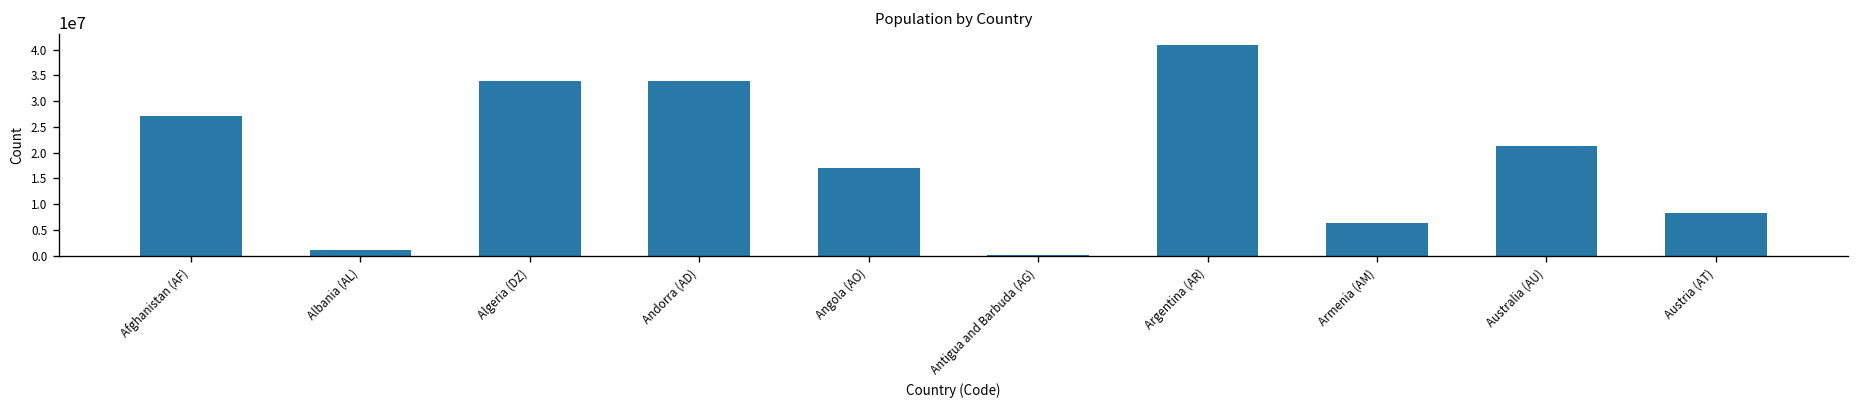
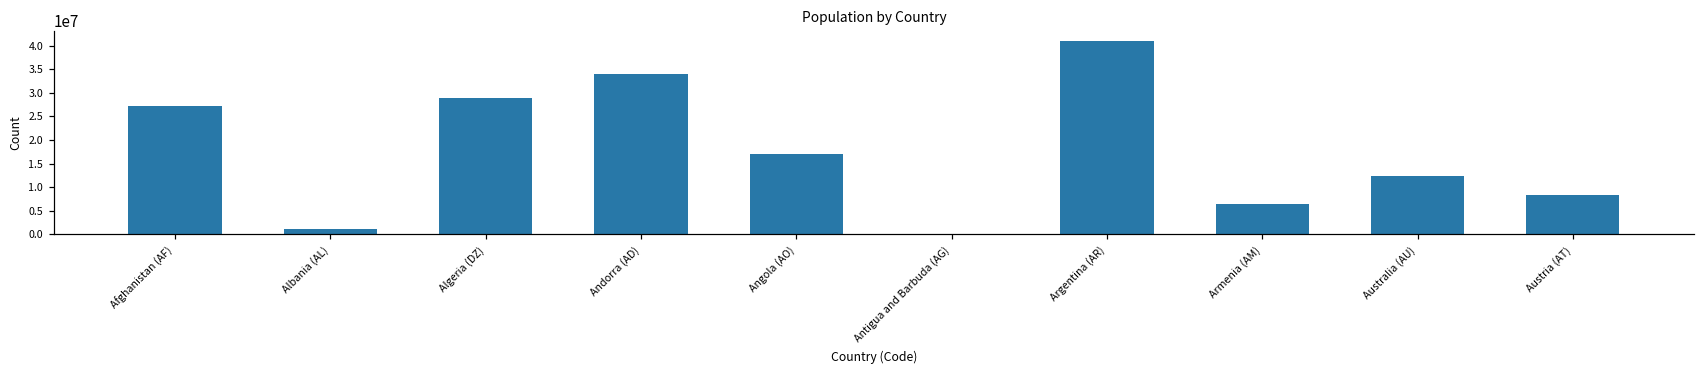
Algeria (DZ): 34000000 -> 29000000
Australia (AU): 21000000 -> 12000000
